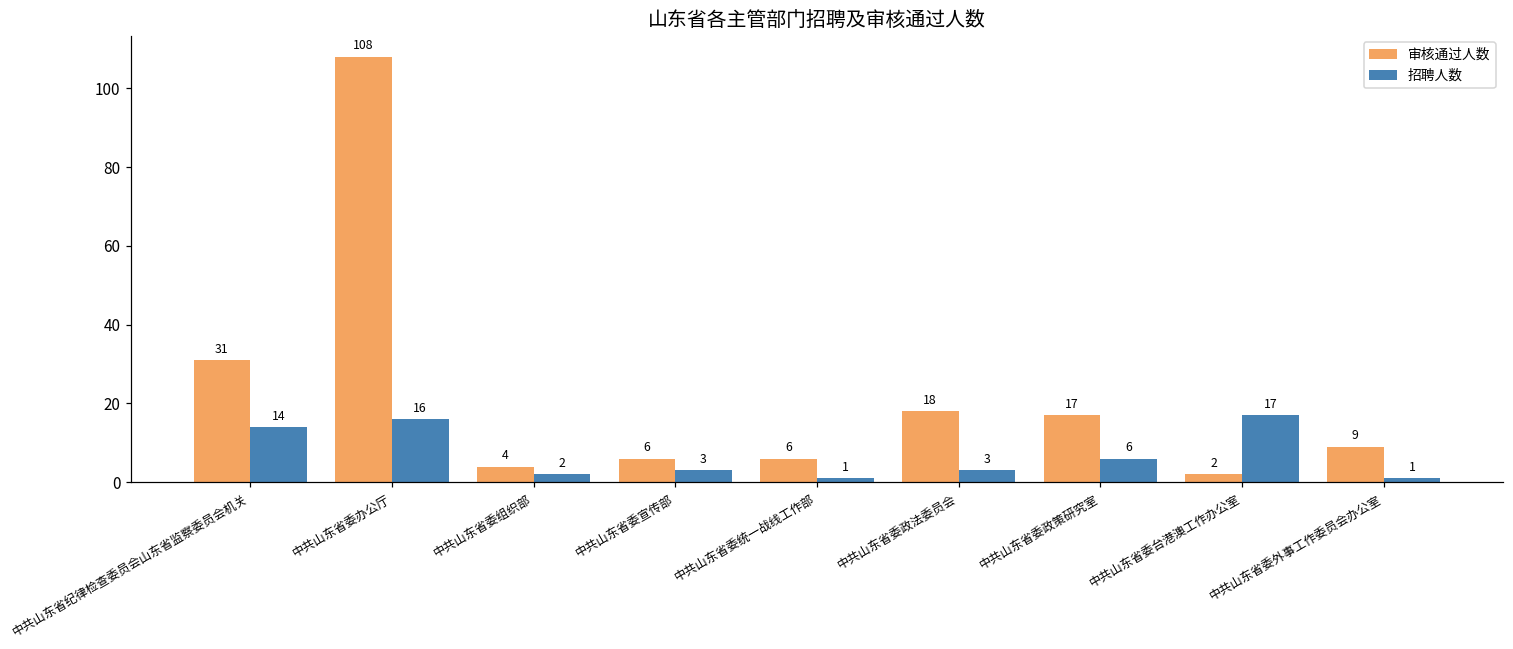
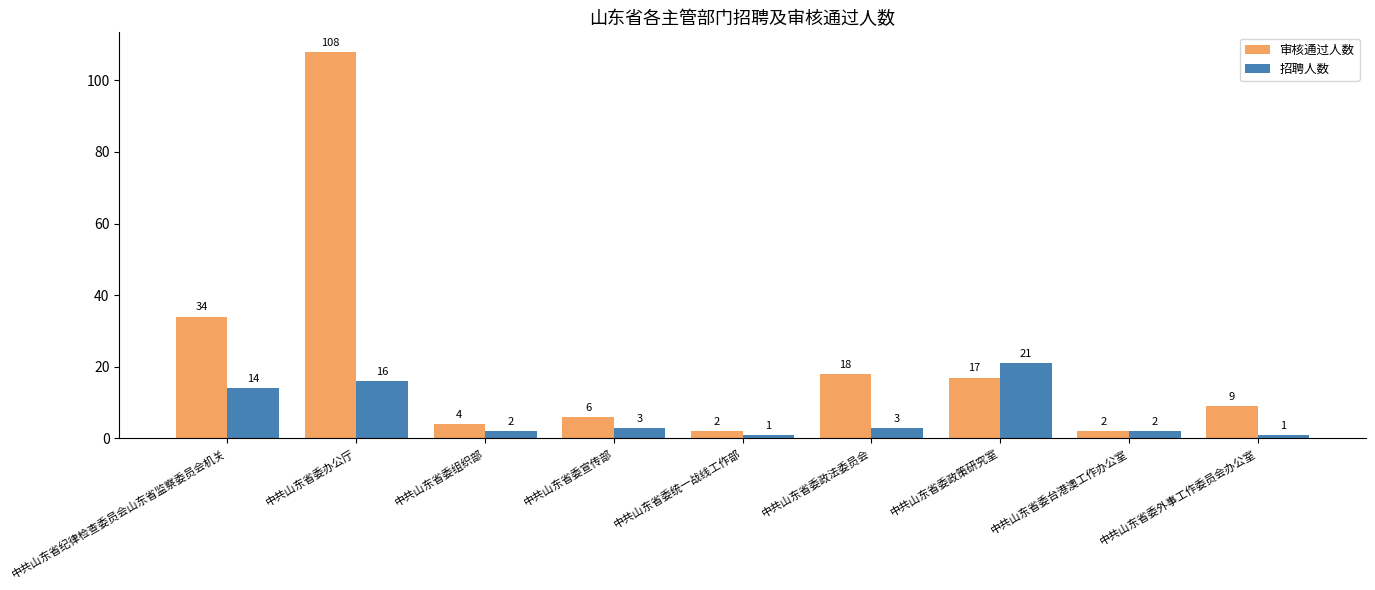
审核通过人数, 中共山东省纪律检查委员会山东省监察委员会机关: 31 -> 34
审核通过人数, 中共山东省委统一战线工作部: 6 -> 2
招聘人数, 中共山东省委政策研究室: 6 -> 21
招聘人数, 中共山东省委台港澳工作办公室: 17 -> 2
